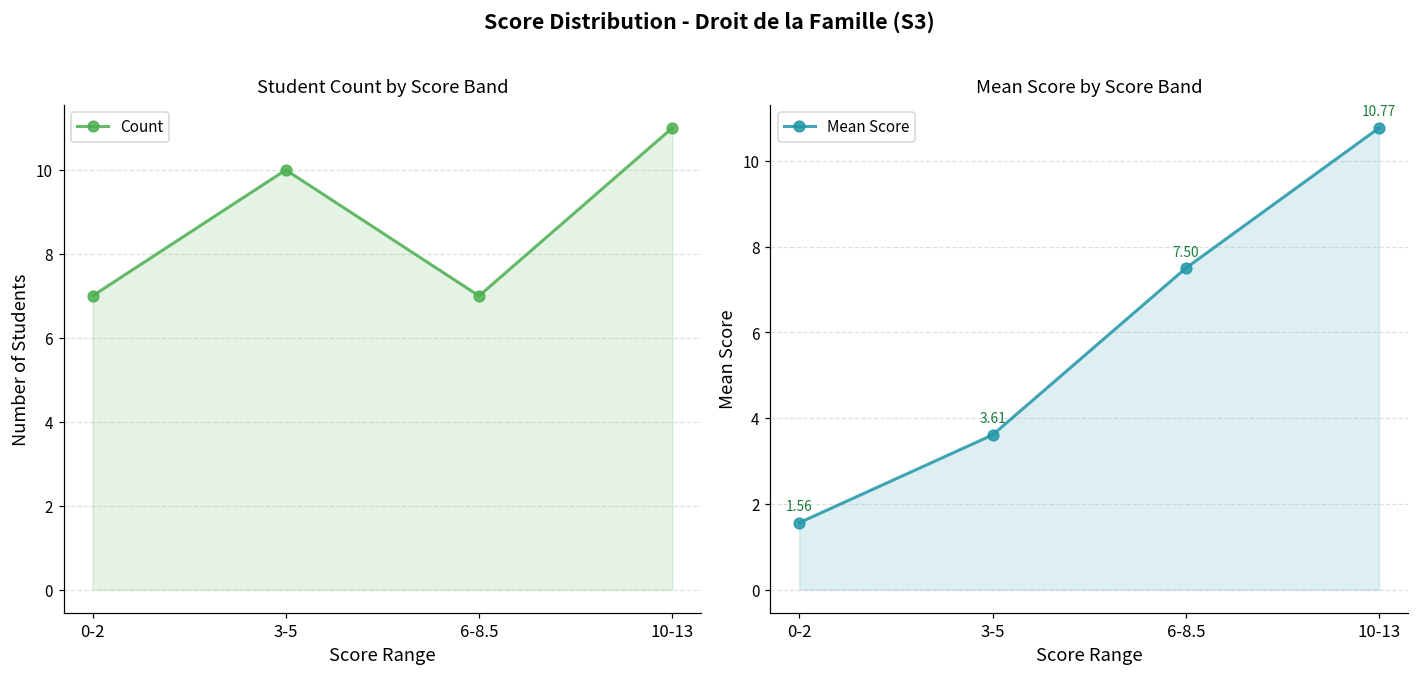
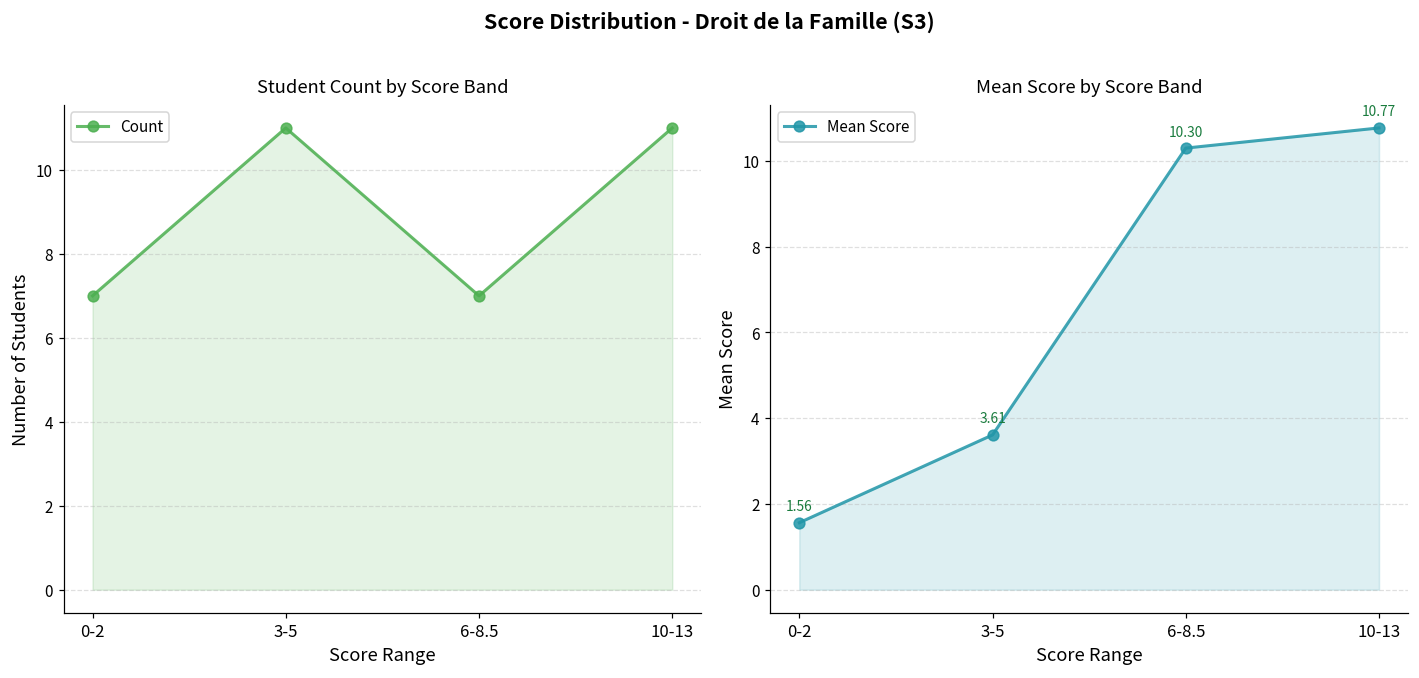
Student Count by Score Band, 3-5: 10 -> 11
Mean Score by Score Band, 6-8.5: 7.50 -> 10.30
